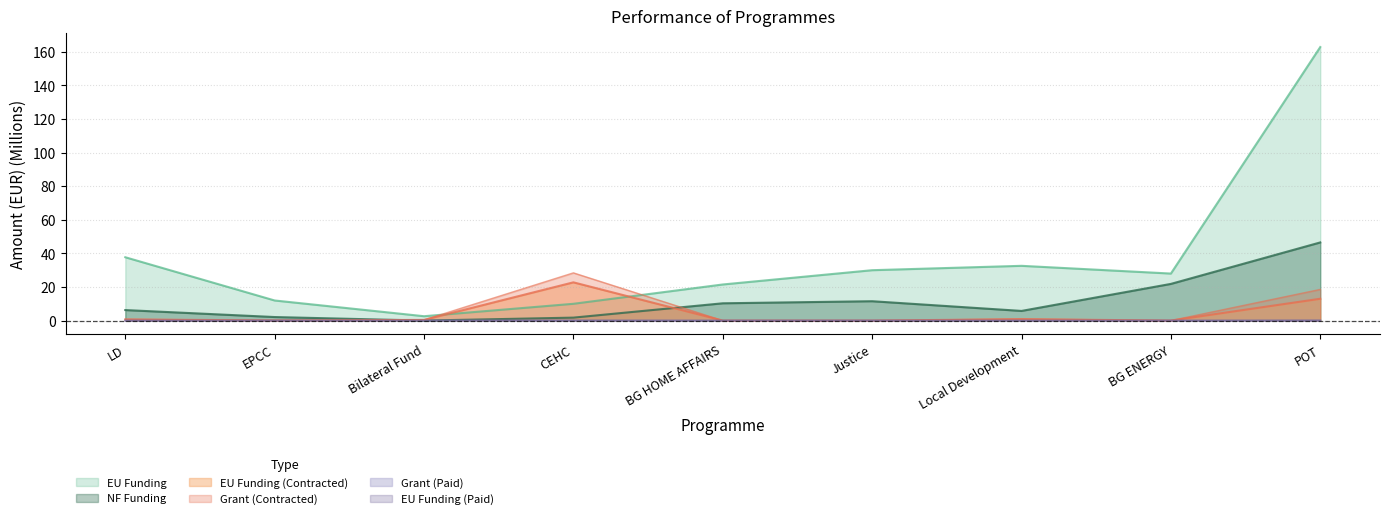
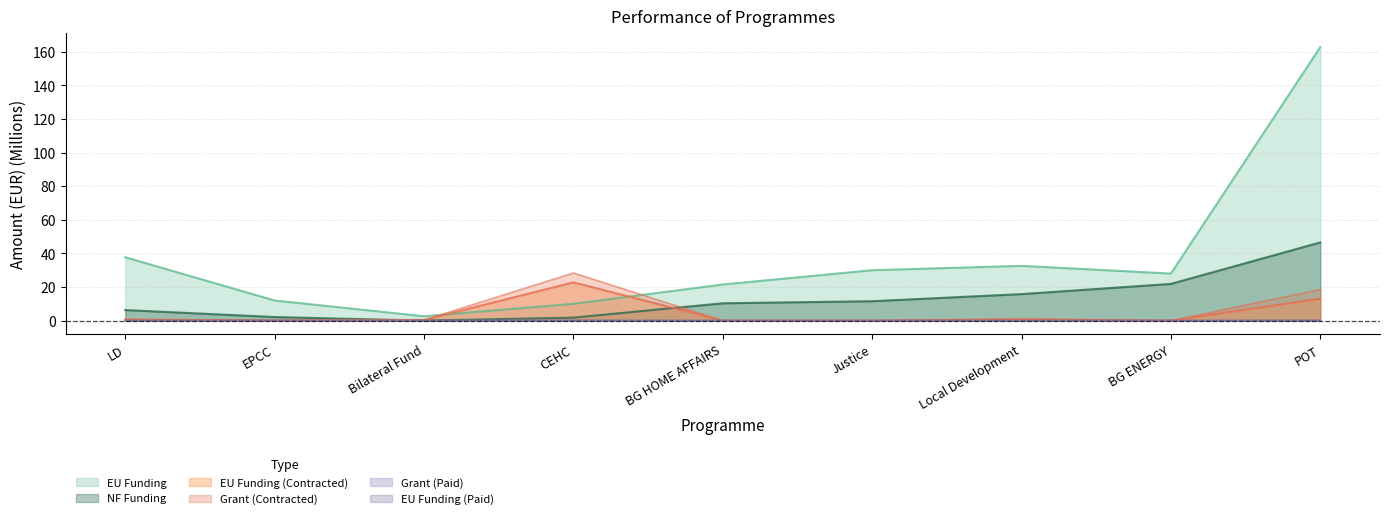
NF Funding, Local Development: 6 -> 16
